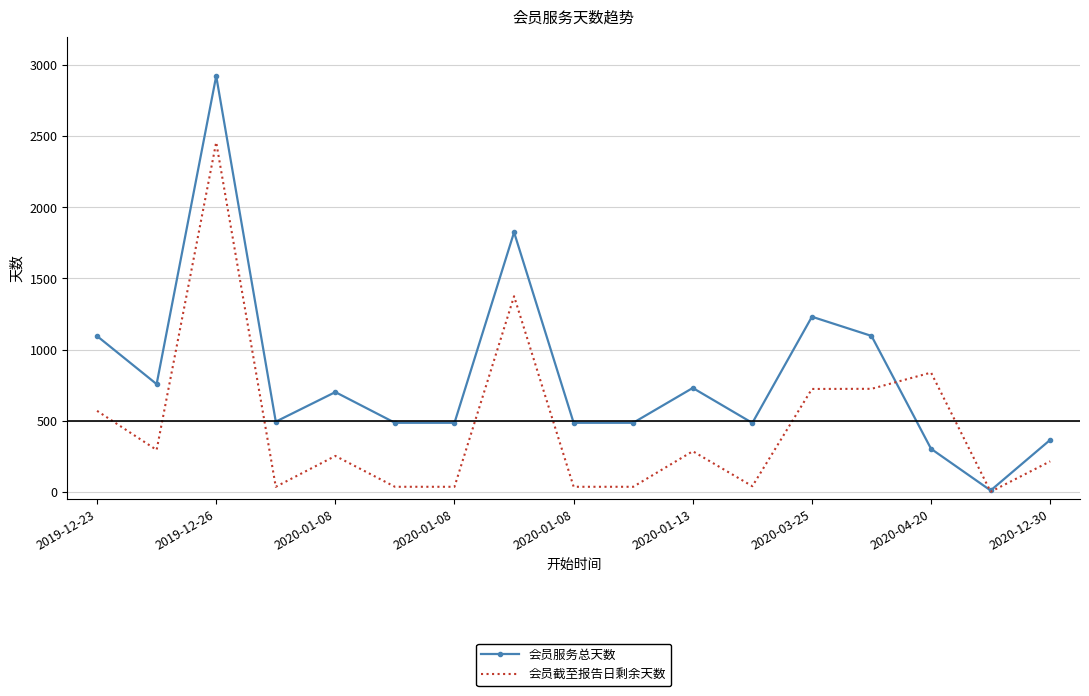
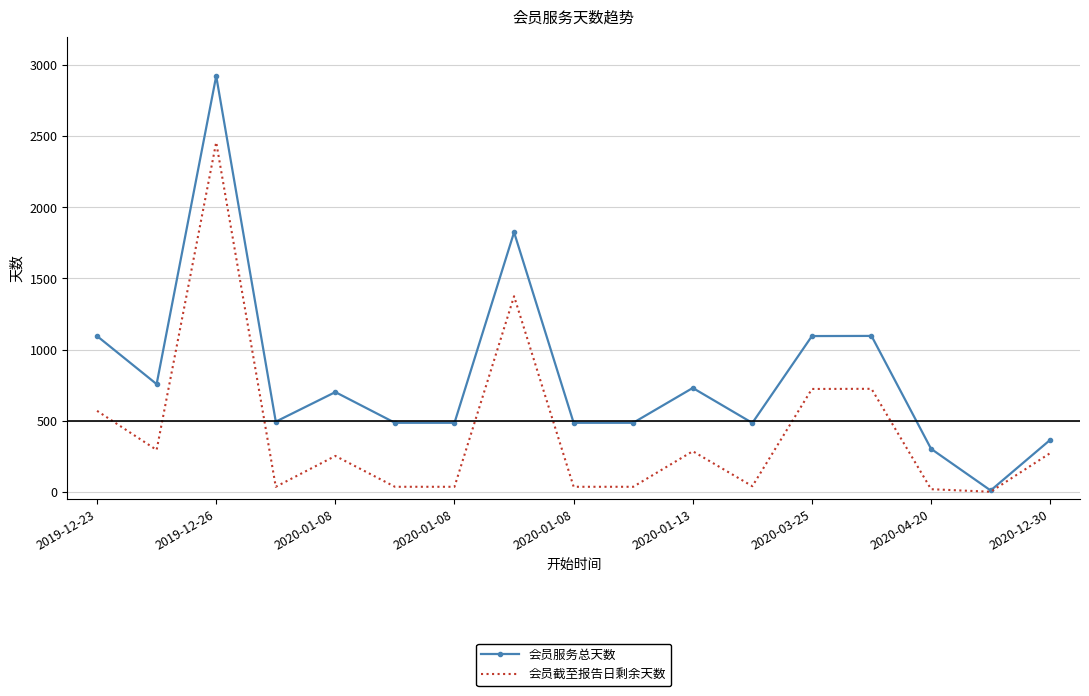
会员服务总天数, 2020-03-25: 1230 -> 1100
会员截至报告日剩余天数, 2020-04-20: 840 -> 20
会员截至报告日剩余天数, 2020-12-30: 210 -> 270
